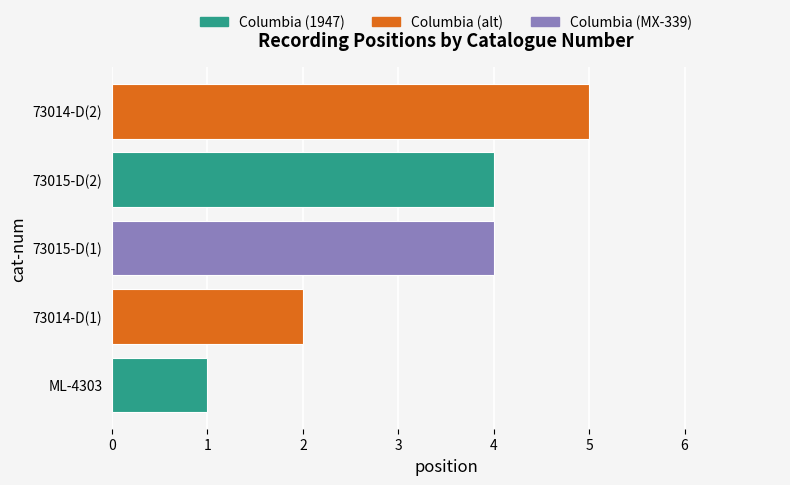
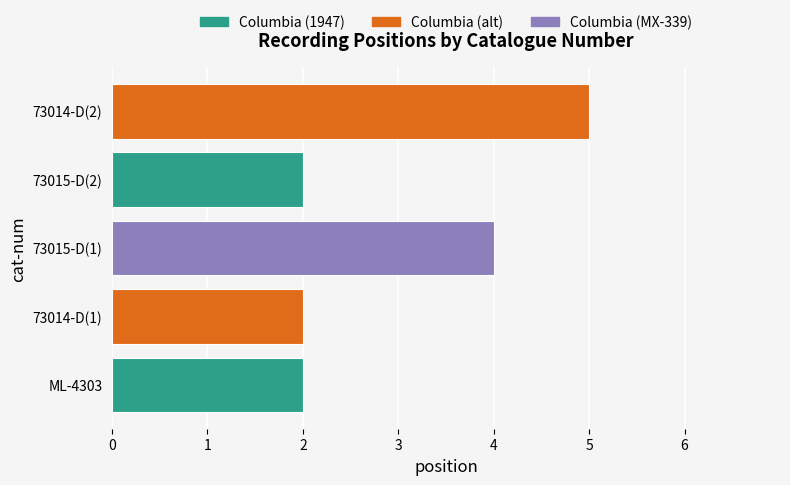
73015-D(2): 4 -> 2
ML-4303: 1 -> 2
